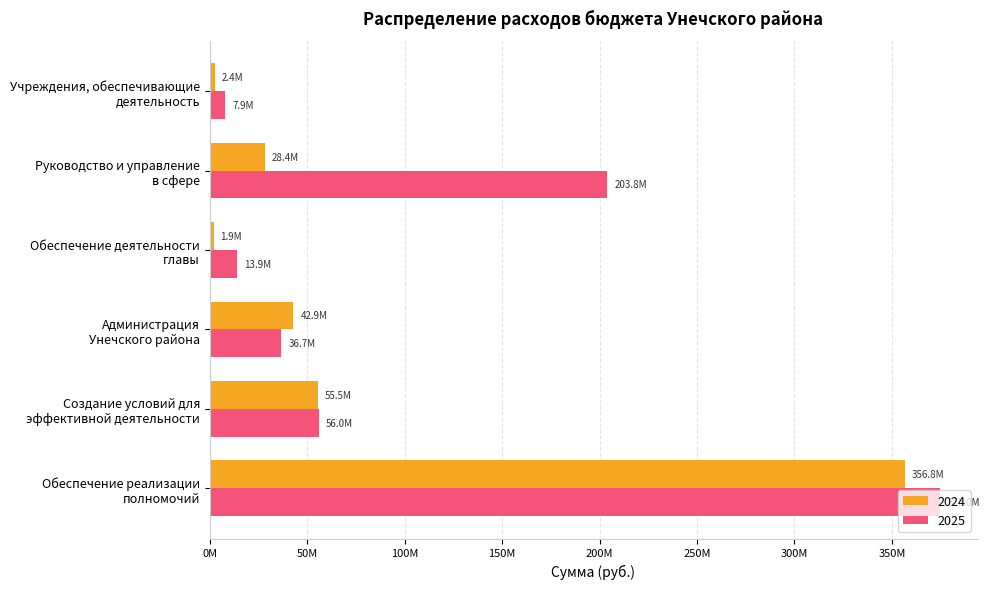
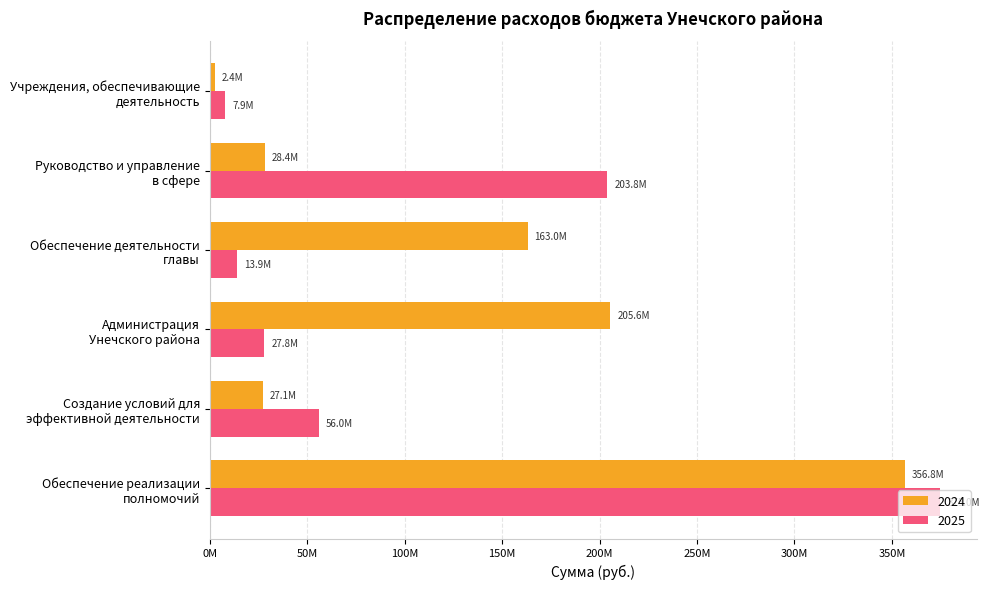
2024, Обеспечение деятельности главы: 1.9M -> 163.0M
2024, Администрация Унечского района: 42.9M -> 205.6M
2025, Администрация Унечского района: 36.7M -> 27.8M
2024, Создание условий для эффективной деятельности: 55.5M -> 27.1M
